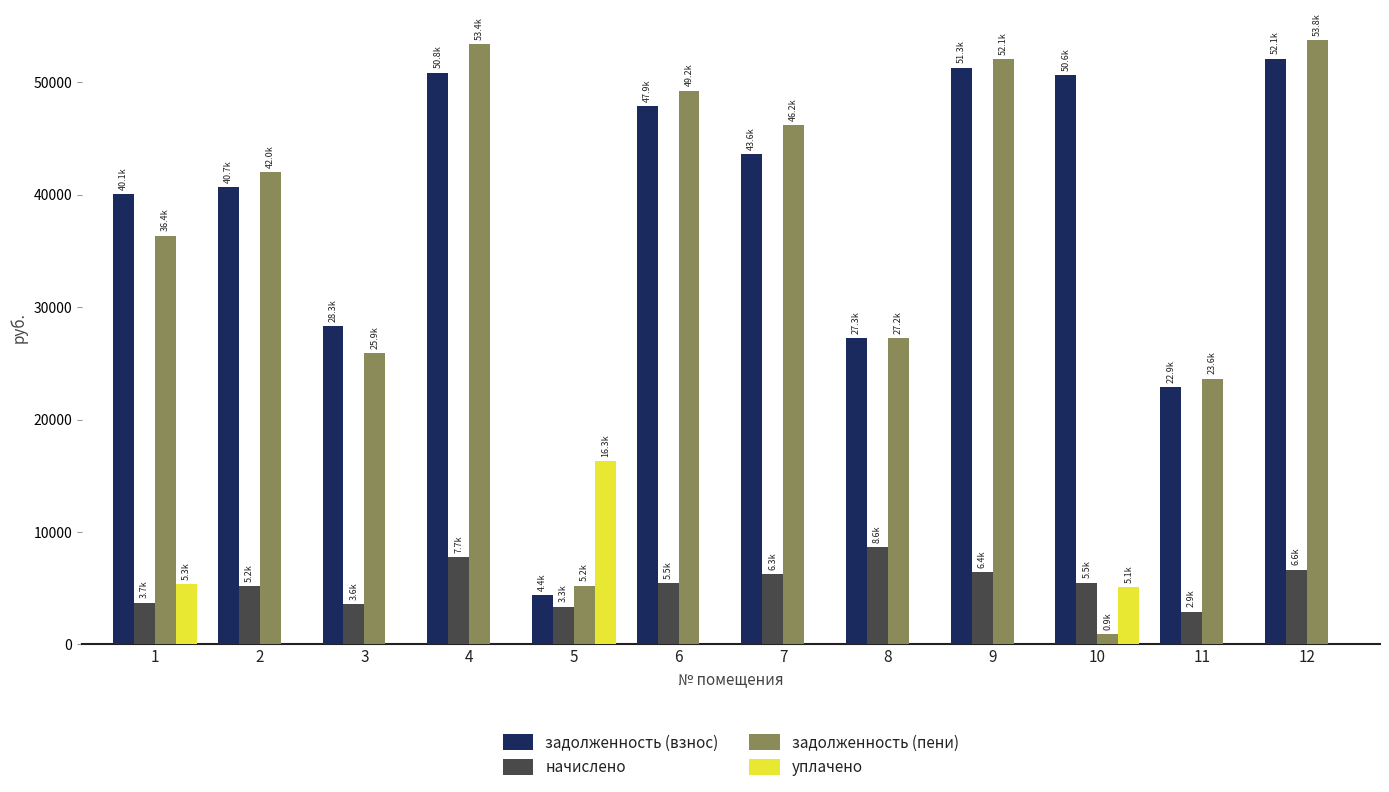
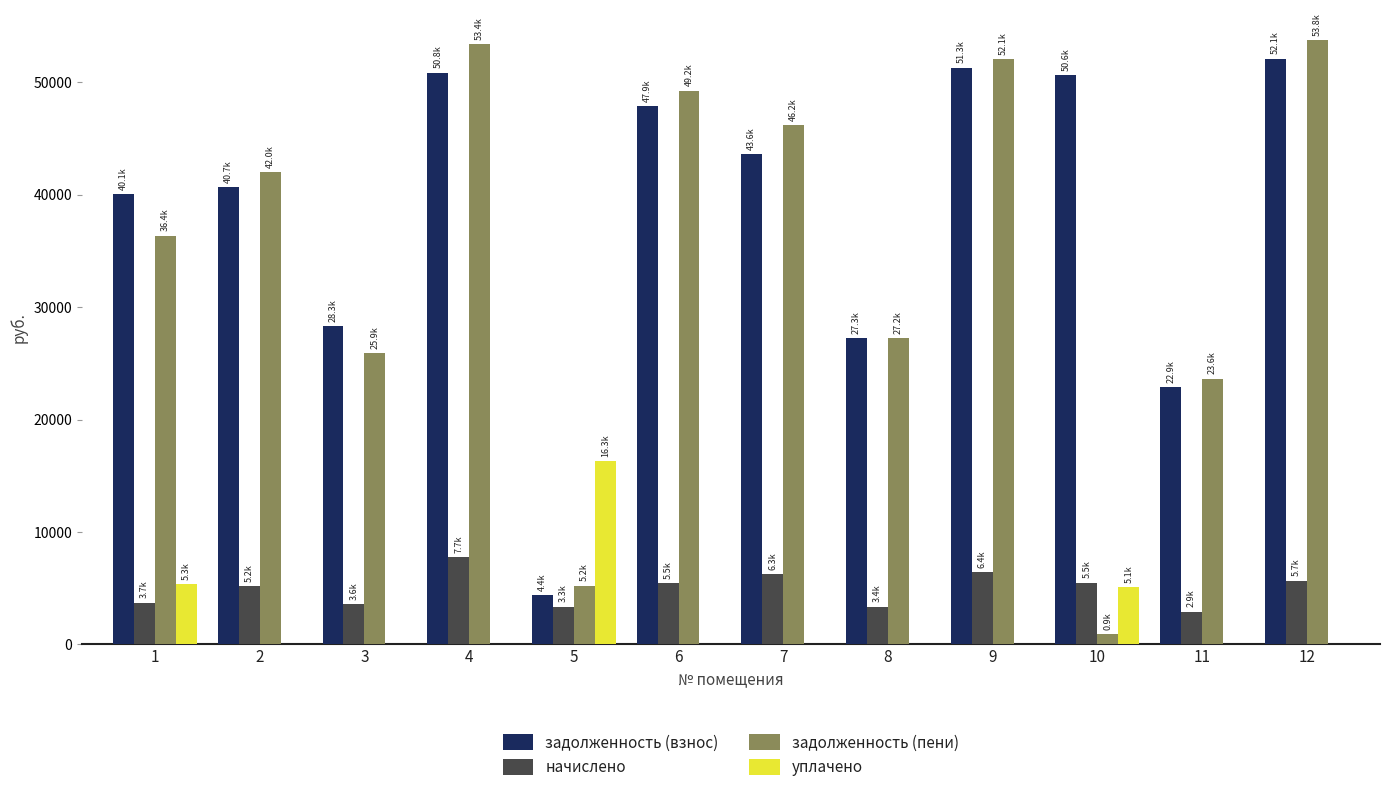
начислено, 8: 8.6k -> 3.4k
начислено, 12: 6.6k -> 5.7k
